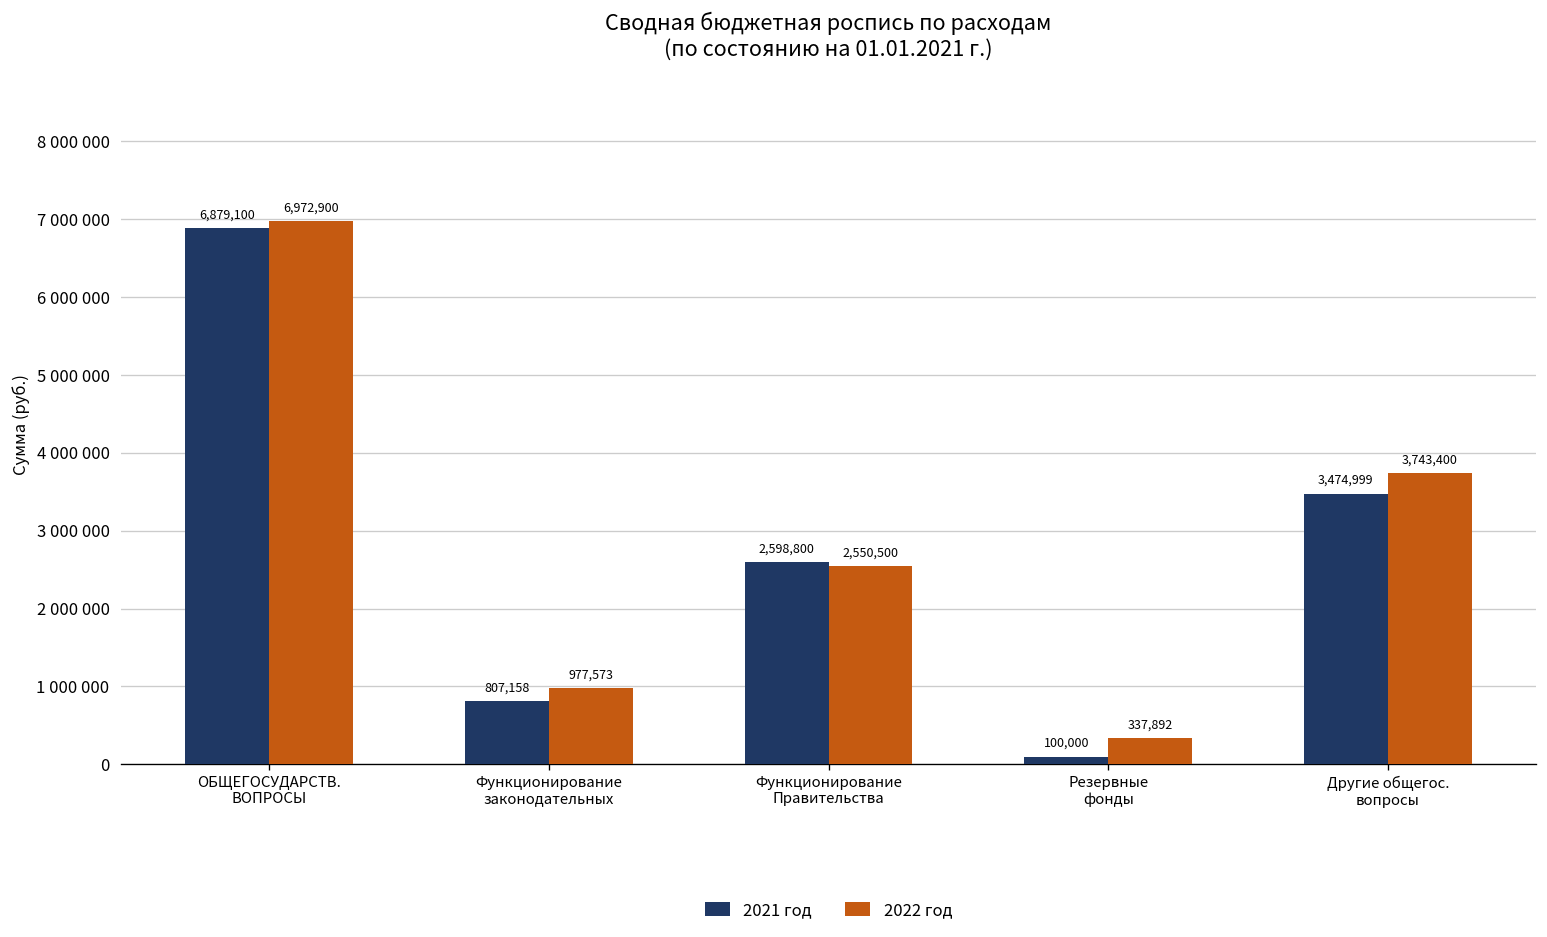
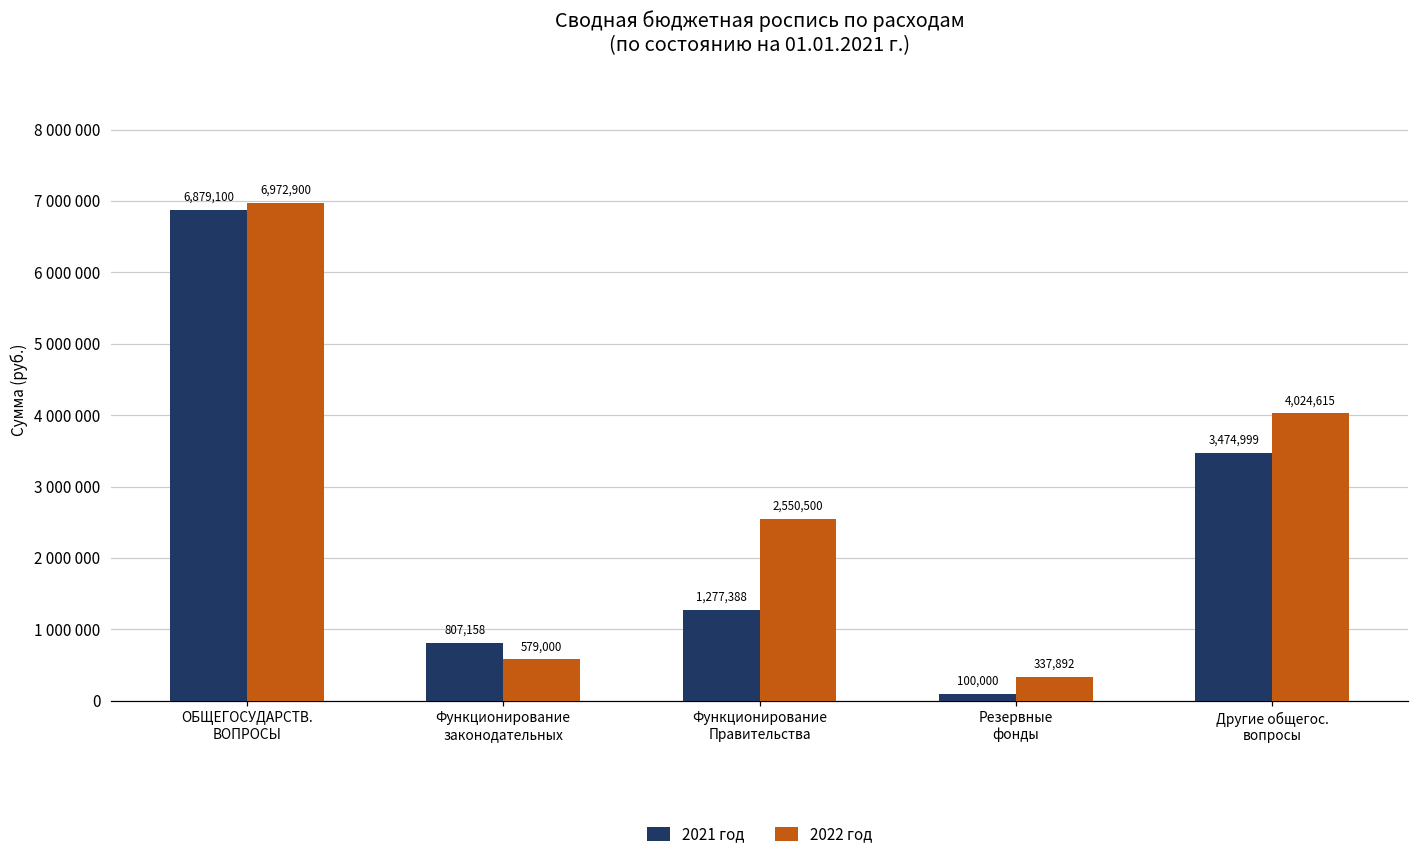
2022 год, Функционирование законодательных: 977,573 -> 579,000
2021 год, Функционирование Правительства: 2,598,800 -> 1,277,388
2022 год, Другие общегос. вопросы: 3,743,400 -> 4,024,615
